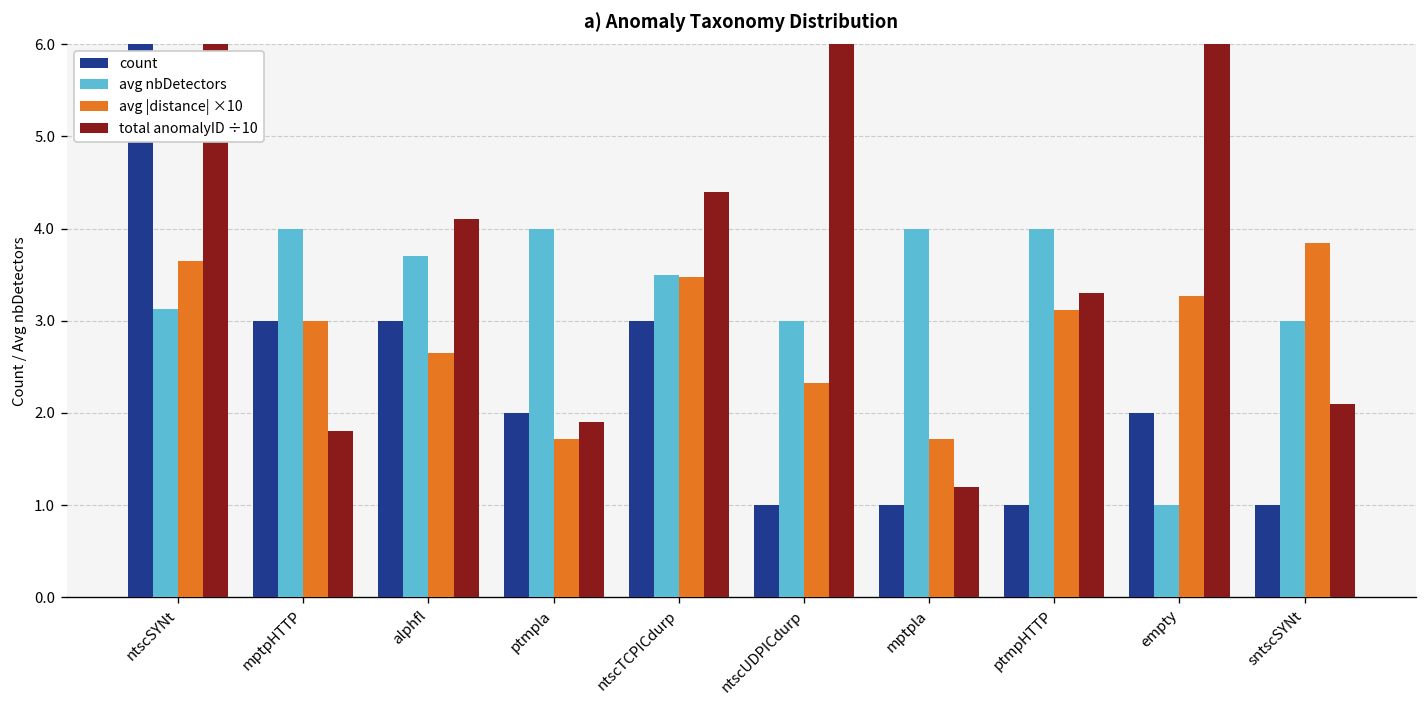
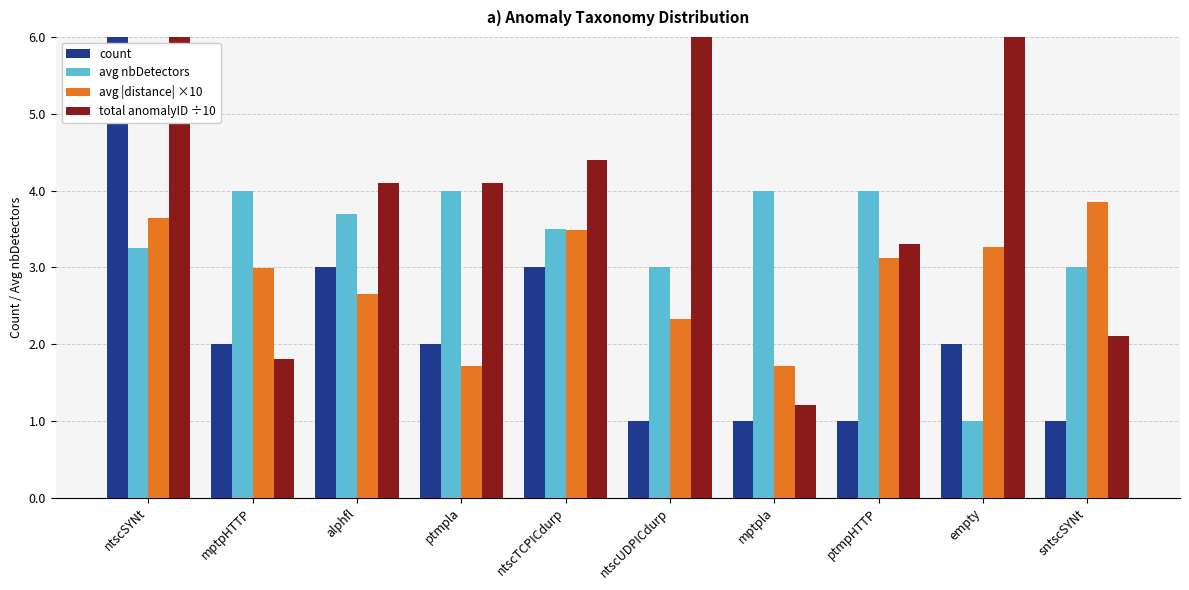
avg nbDetectors, ntscSYNt: 3.1 -> 3.3
count, mptpHTTP: 3 -> 2
total anomalyID ÷10, ptmpla: 1.9 -> 4.1
